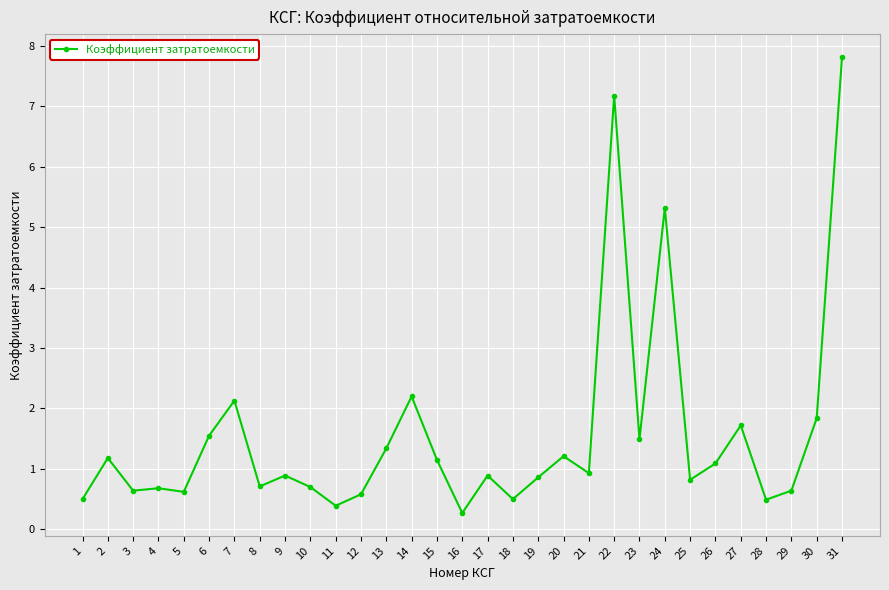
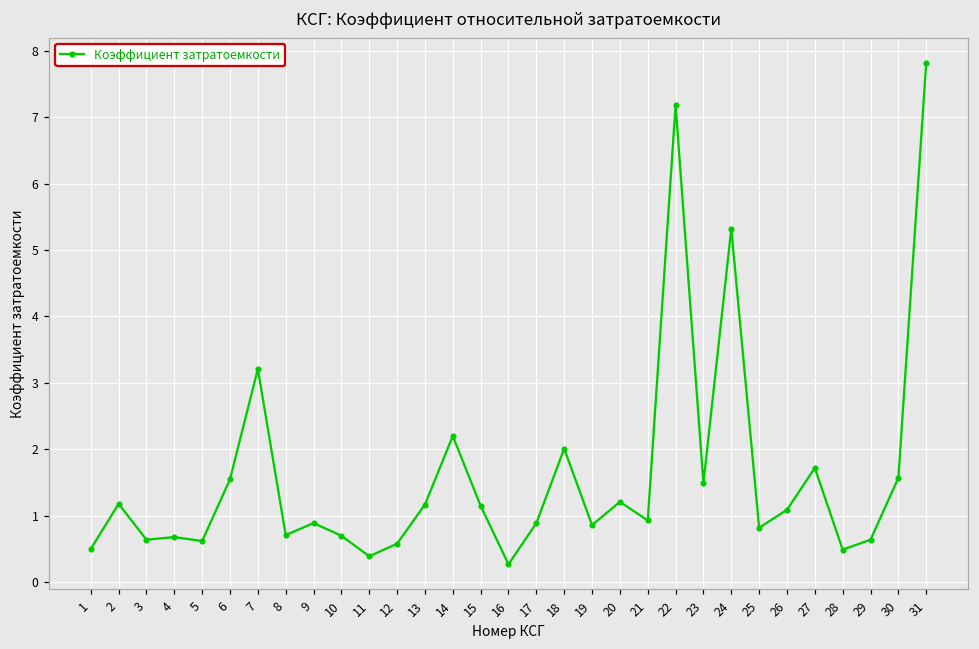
7: 2.1 -> 3.2
13: 1.3 -> 1.2
18: 0.5 -> 2.0
30: 1.8 -> 1.6
